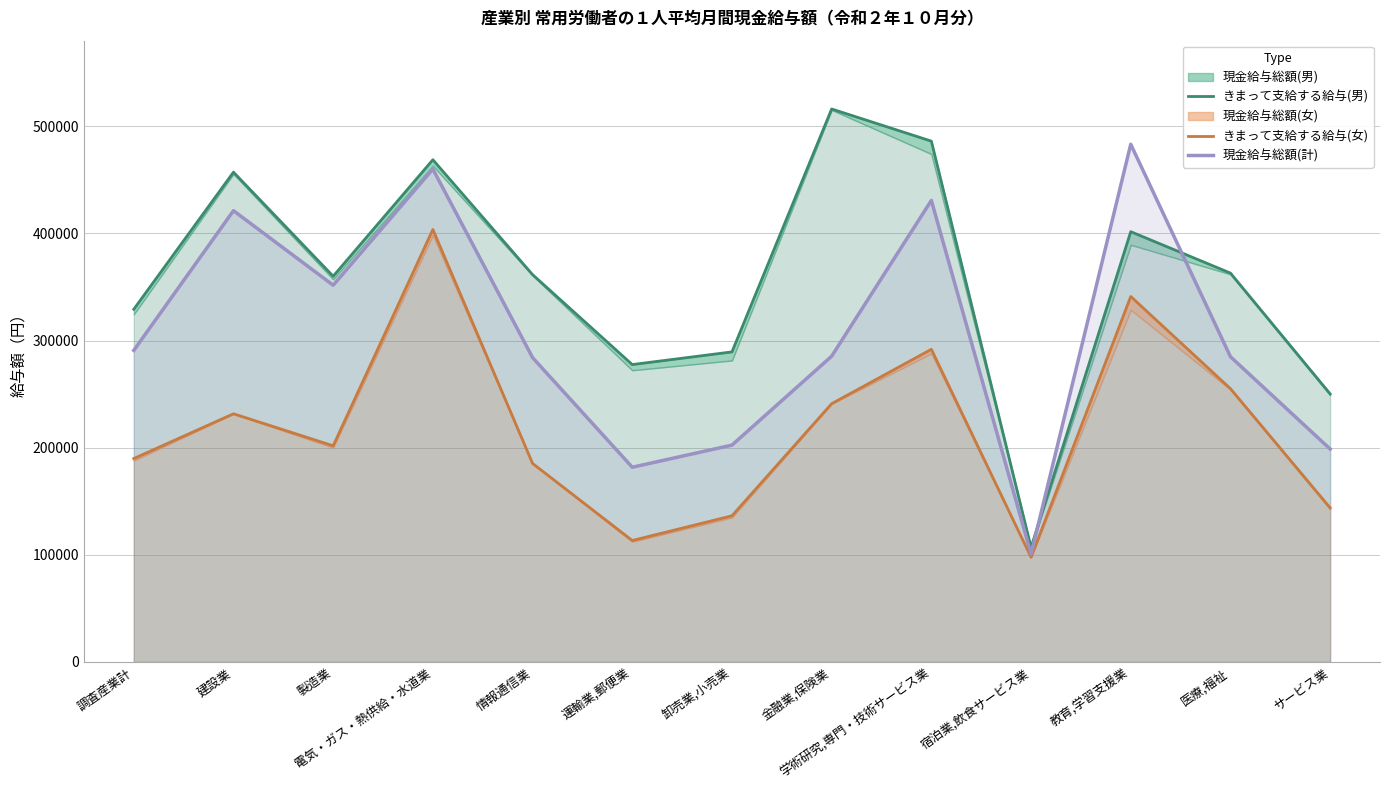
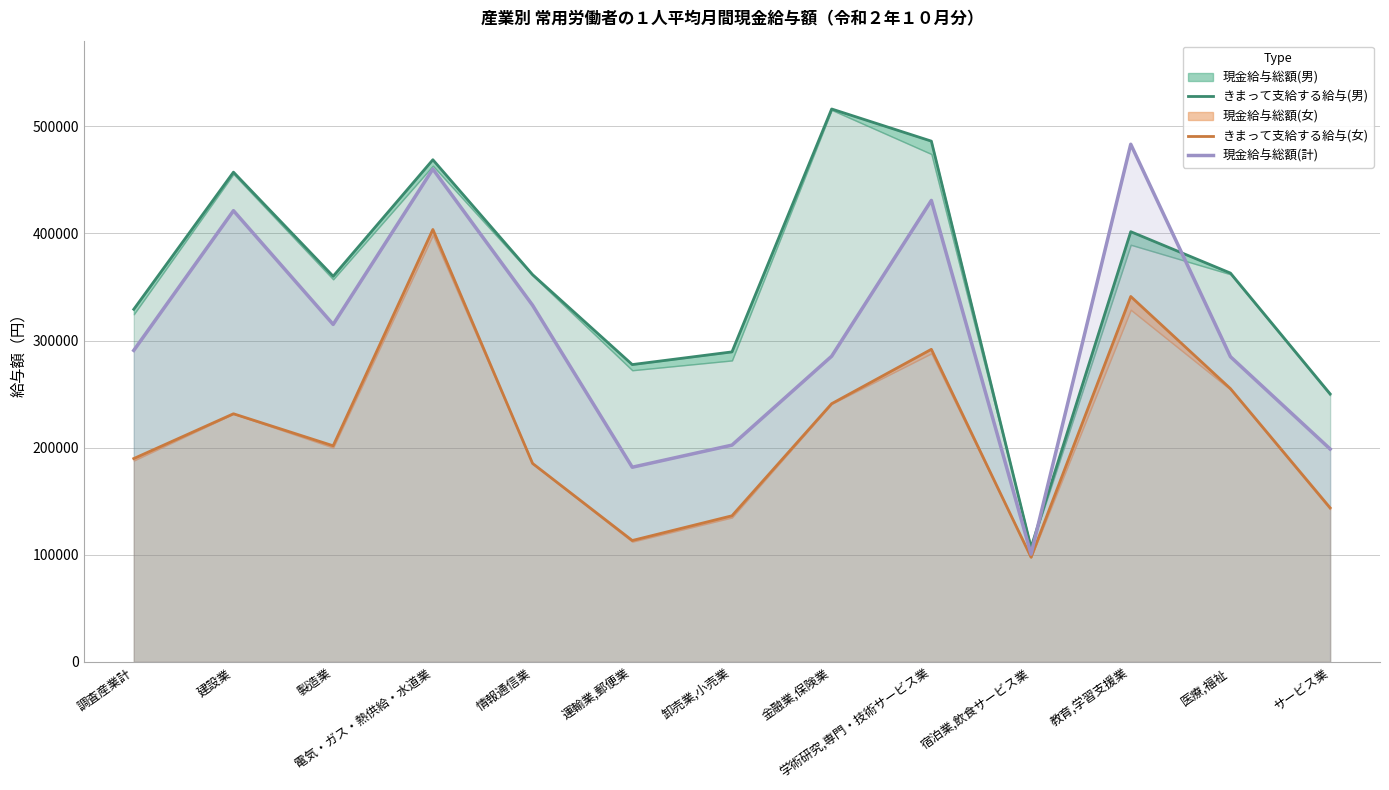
現金給与総額(計), 製造業: 352000 -> 315000
現金給与総額(計), 情報通信業: 284000 -> 333000
